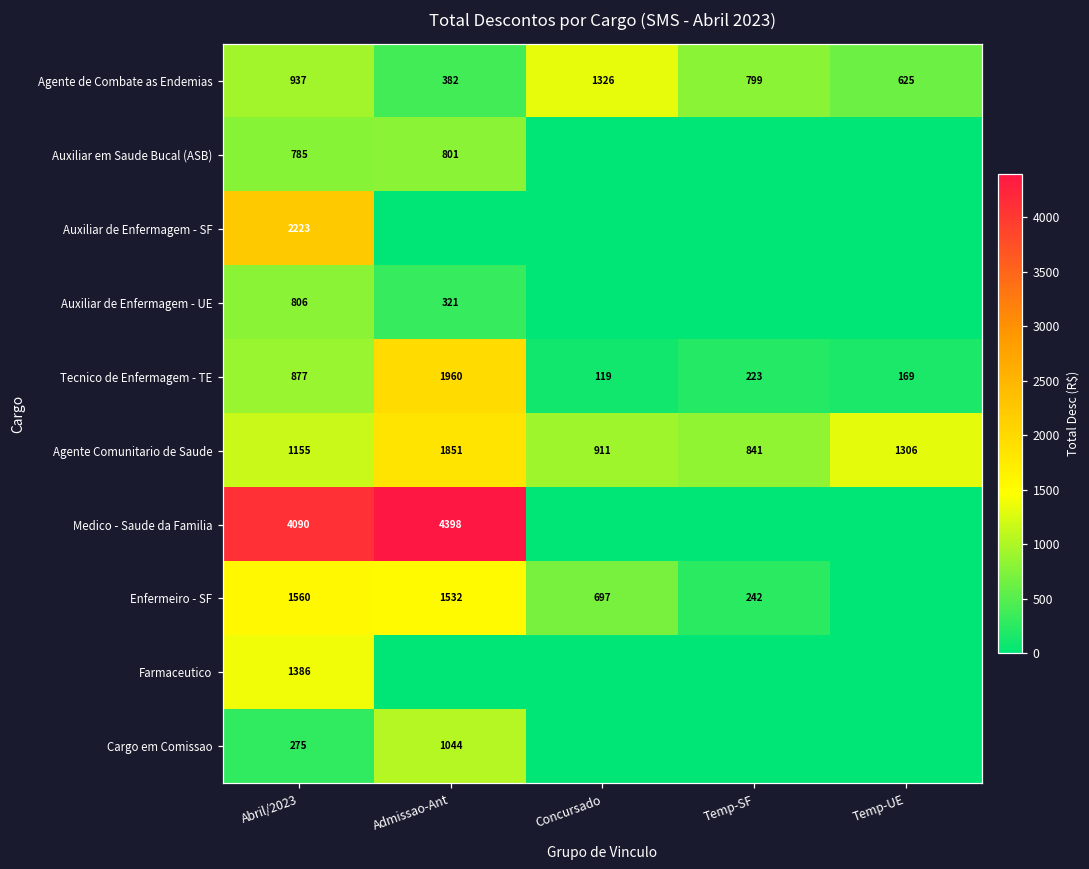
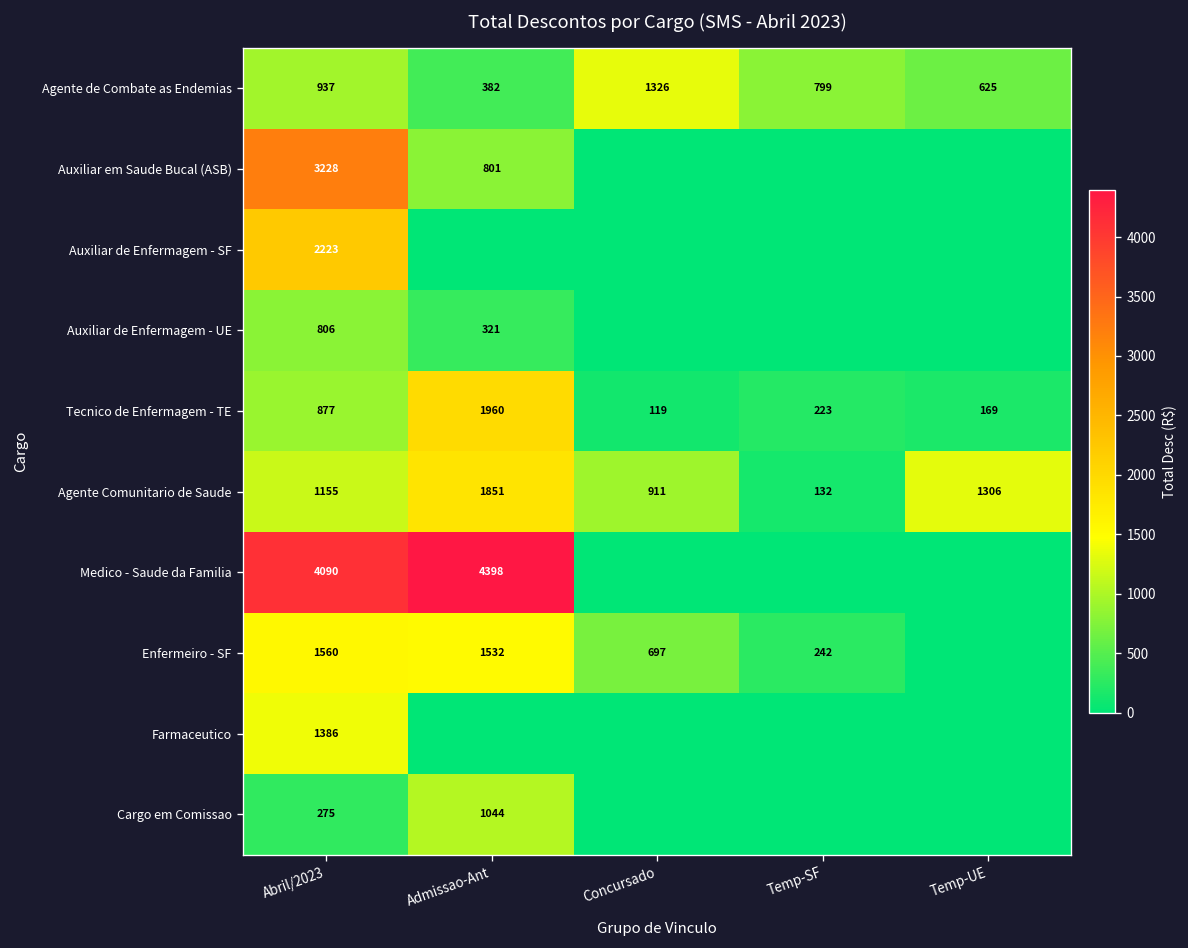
Auxiliar em Saude Bucal (ASB), Abril/2023: 785 -> 3228
Agente Comunitario de Saude, Temp-SF: 841 -> 132
